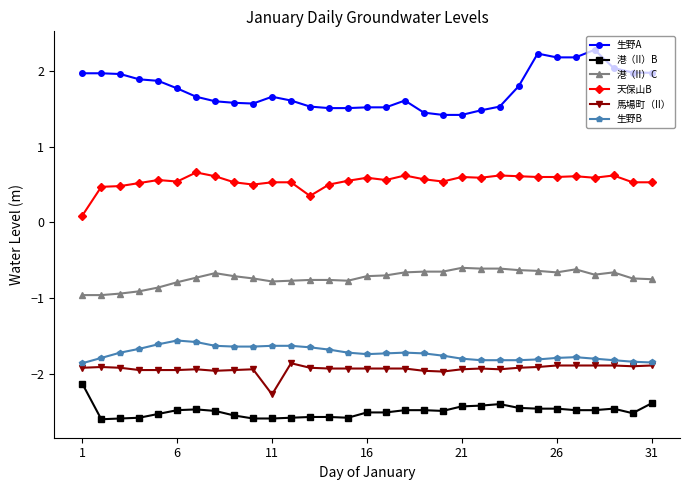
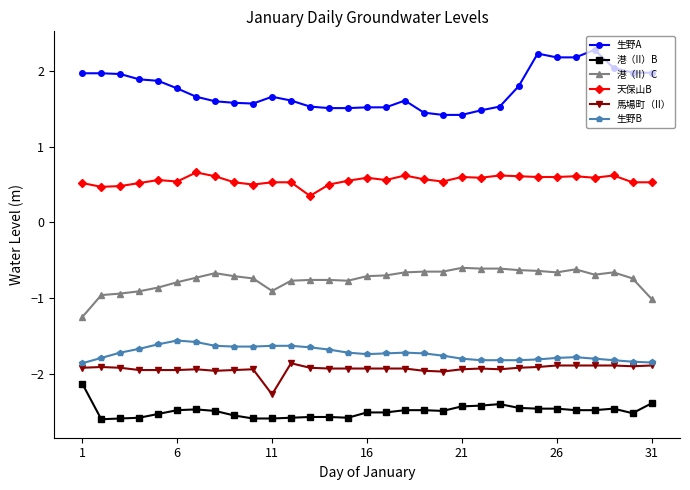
港（II）C, 1: -1.0 -> -1.3
天保山B, 1: 0.1 -> 0.5
港（II）C, 11: -0.8 -> -0.9
港（II）C, 31: -0.8 -> -1.0
